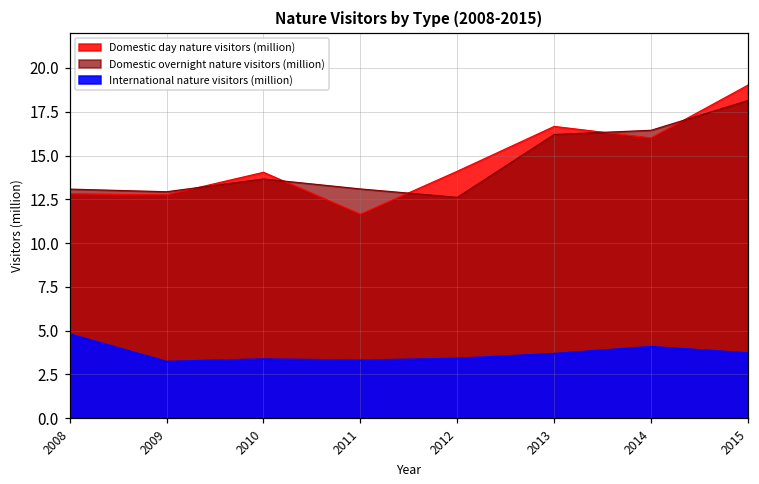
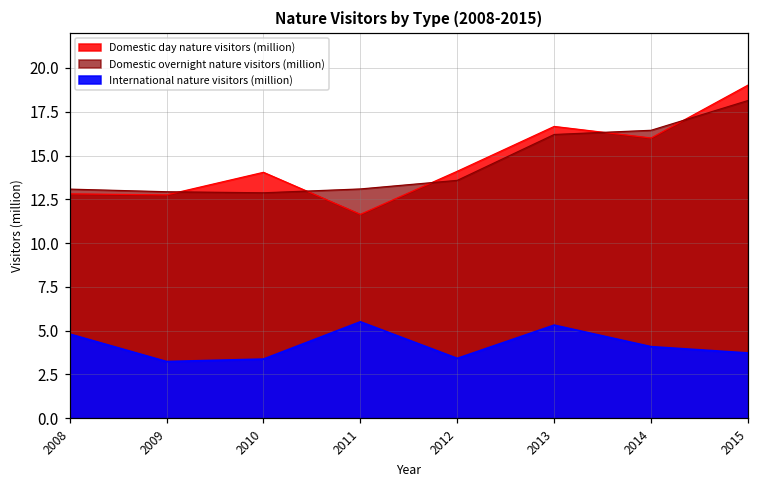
Domestic overnight nature visitors (million), 2010: 13.7 -> 12.9
International nature visitors (million), 2011: 3.3 -> 5.5
Domestic overnight nature visitors (million), 2012: 12.6 -> 13.6
International nature visitors (million), 2013: 3.7 -> 5.3
